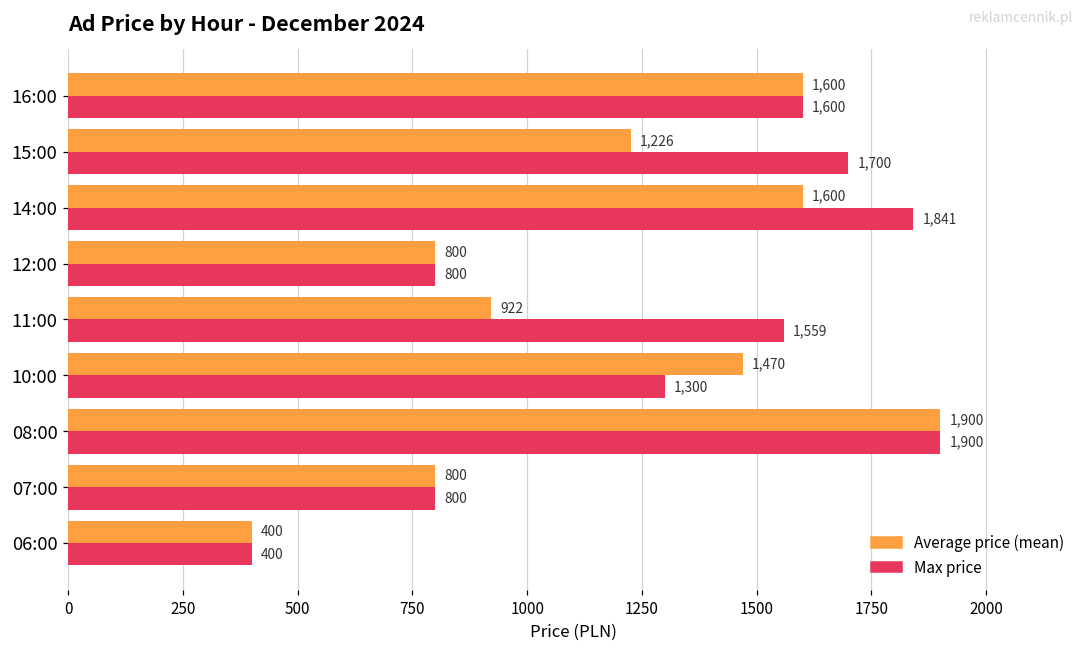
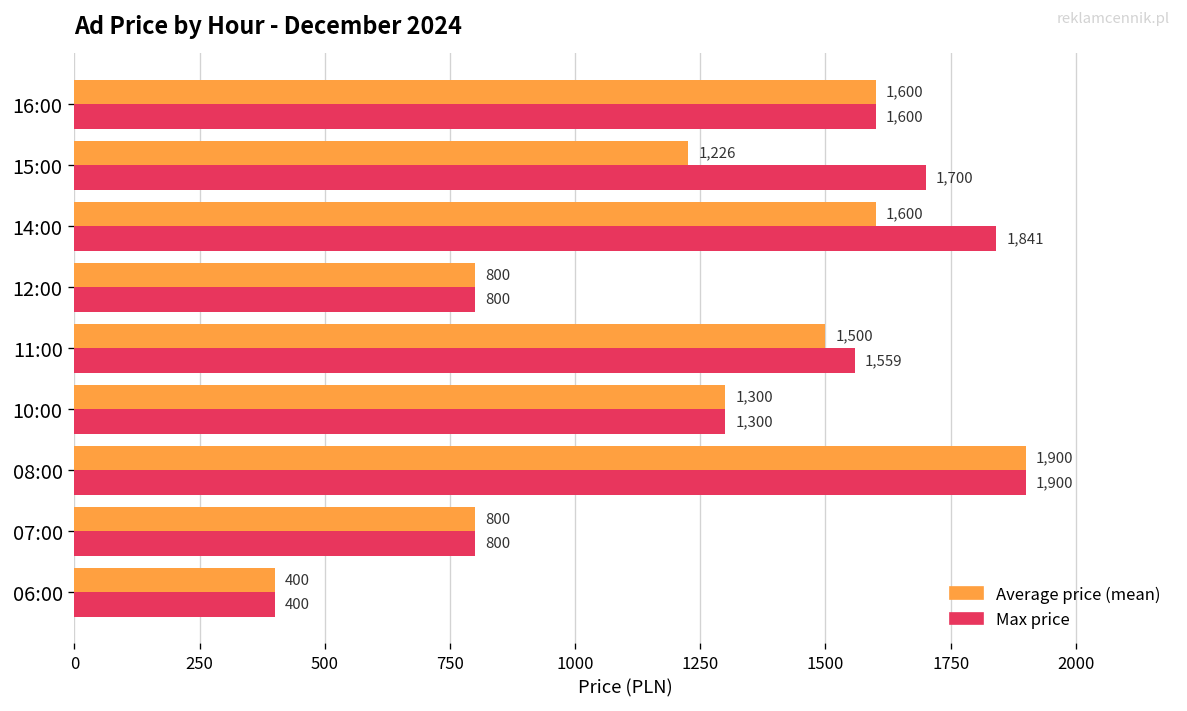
Average price (mean), 11:00: 922 -> 1,500
Average price (mean), 10:00: 1,470 -> 1,300
